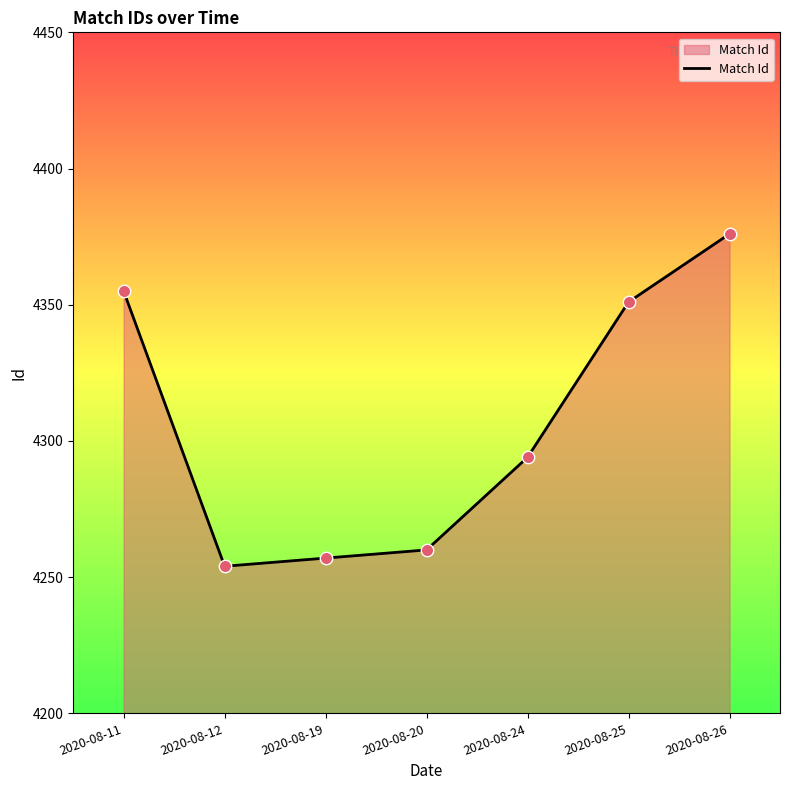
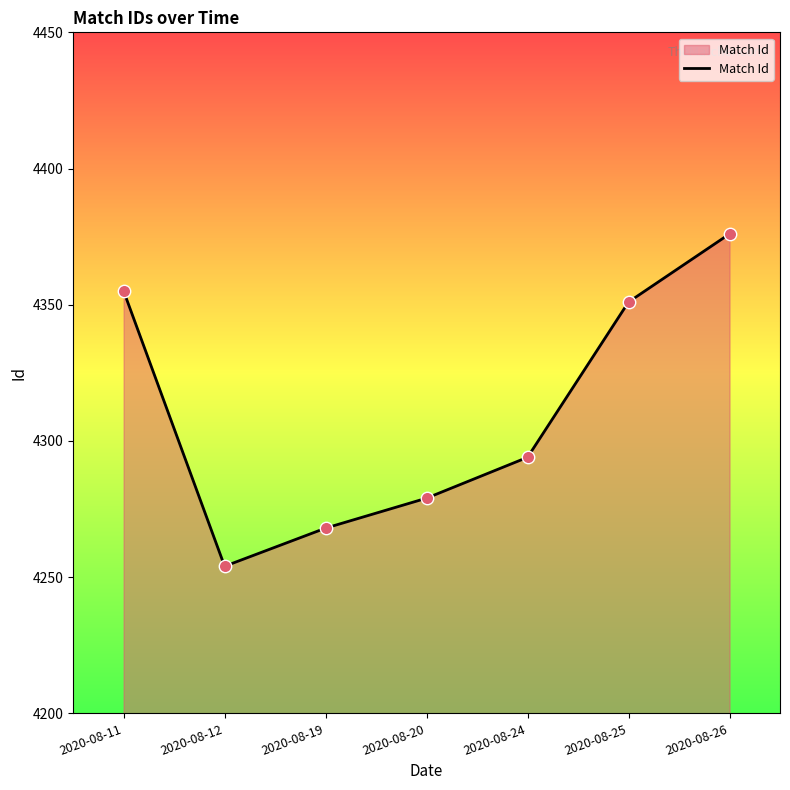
2020-08-19: 4257 -> 4268
2020-08-20: 4260 -> 4279
